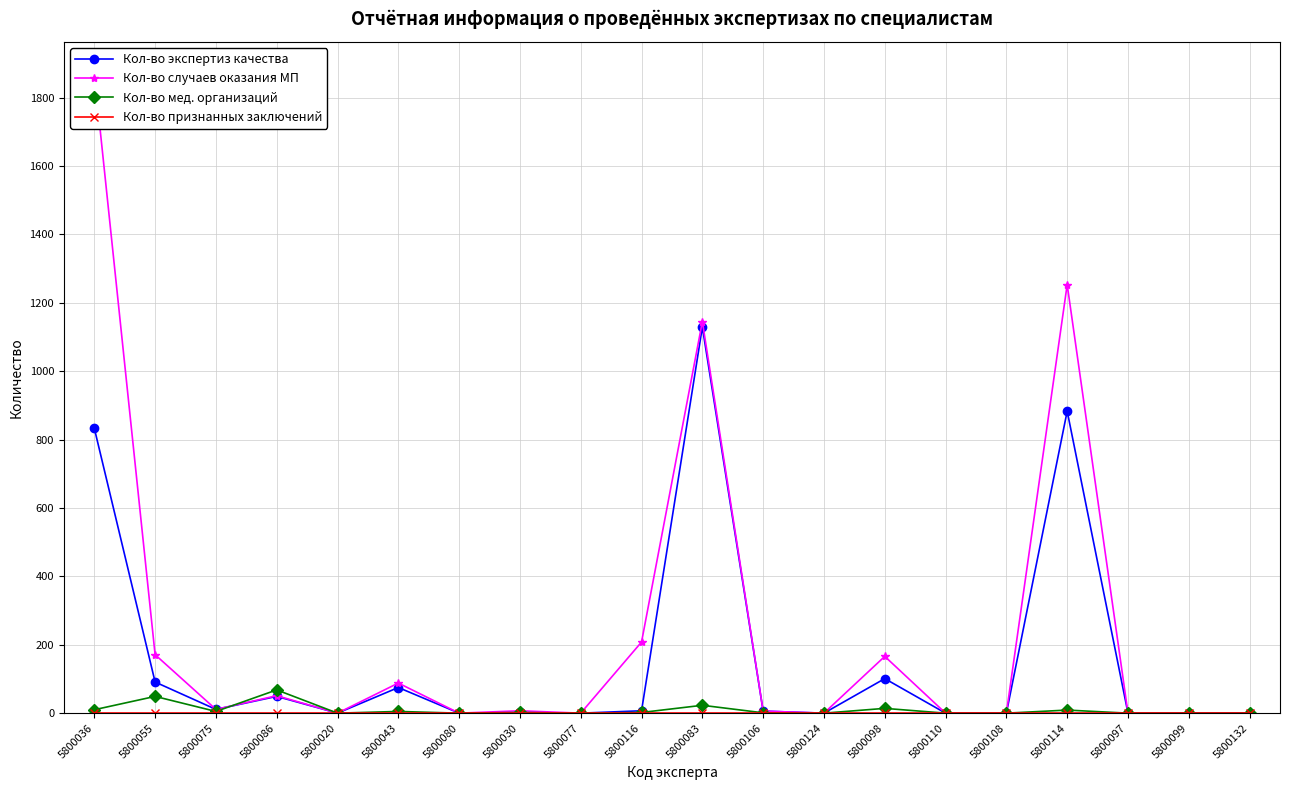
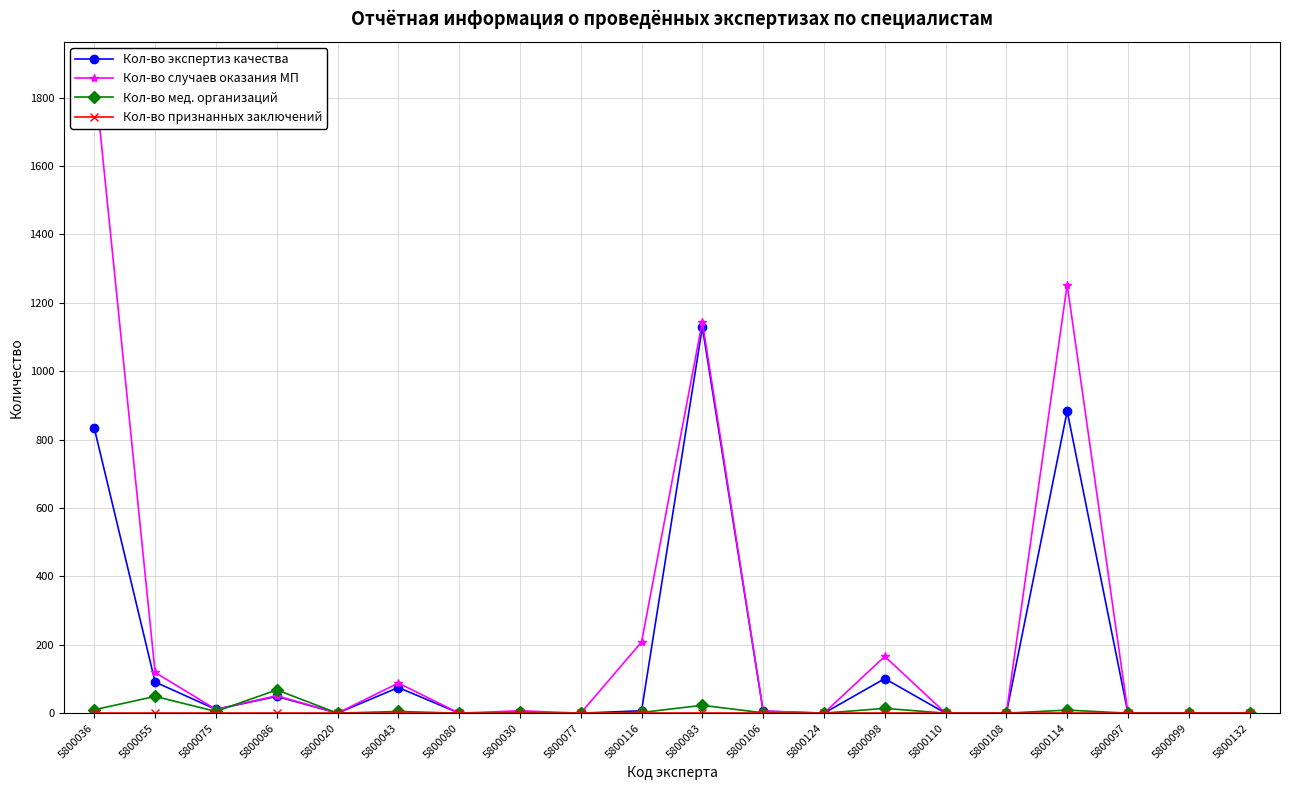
Кол-во случаев оказания МП, 5800055: 170 -> 120
